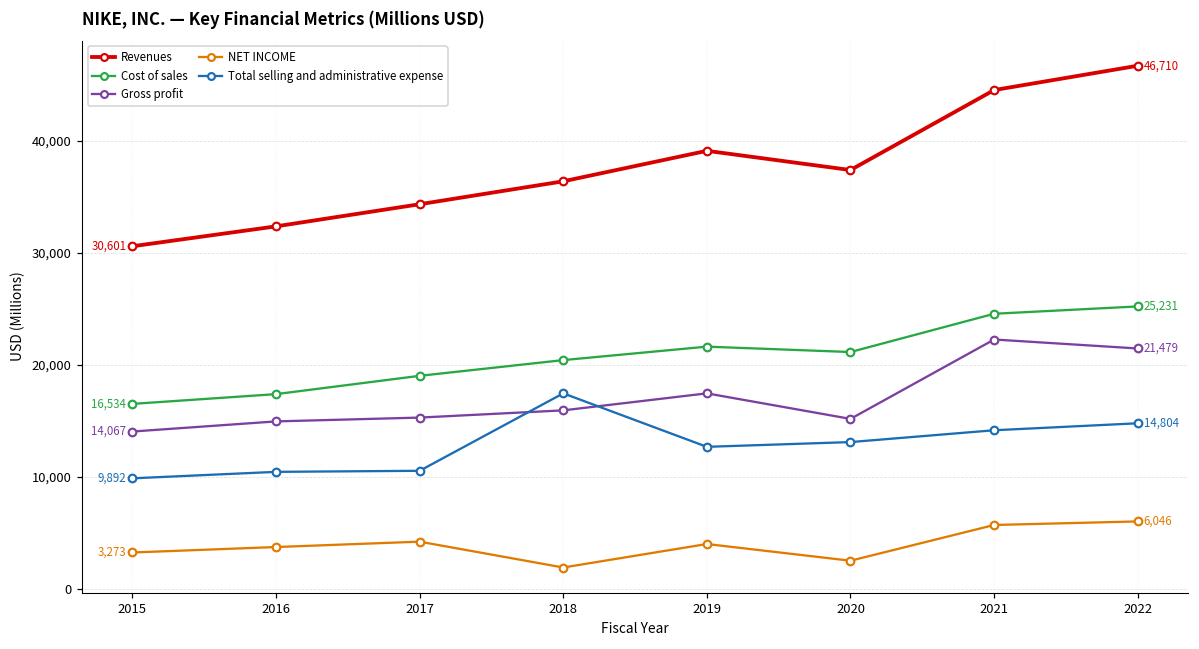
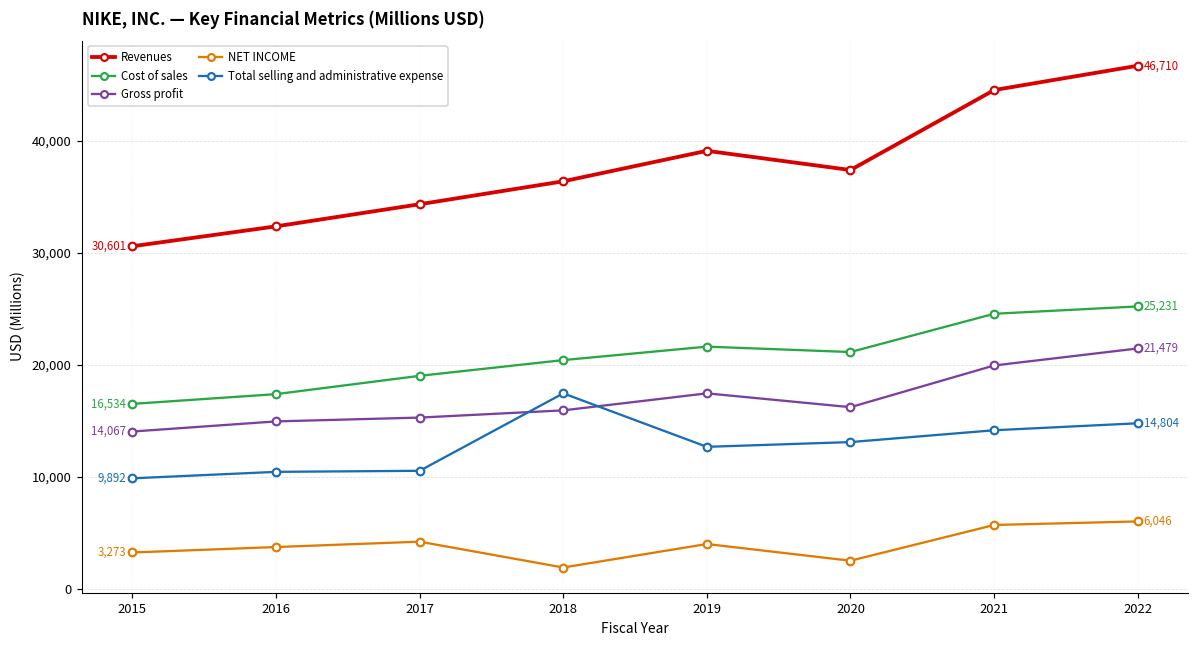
Gross profit, 2020: 15,200 -> 16,200
Gross profit, 2021: 22,300 -> 20,000
